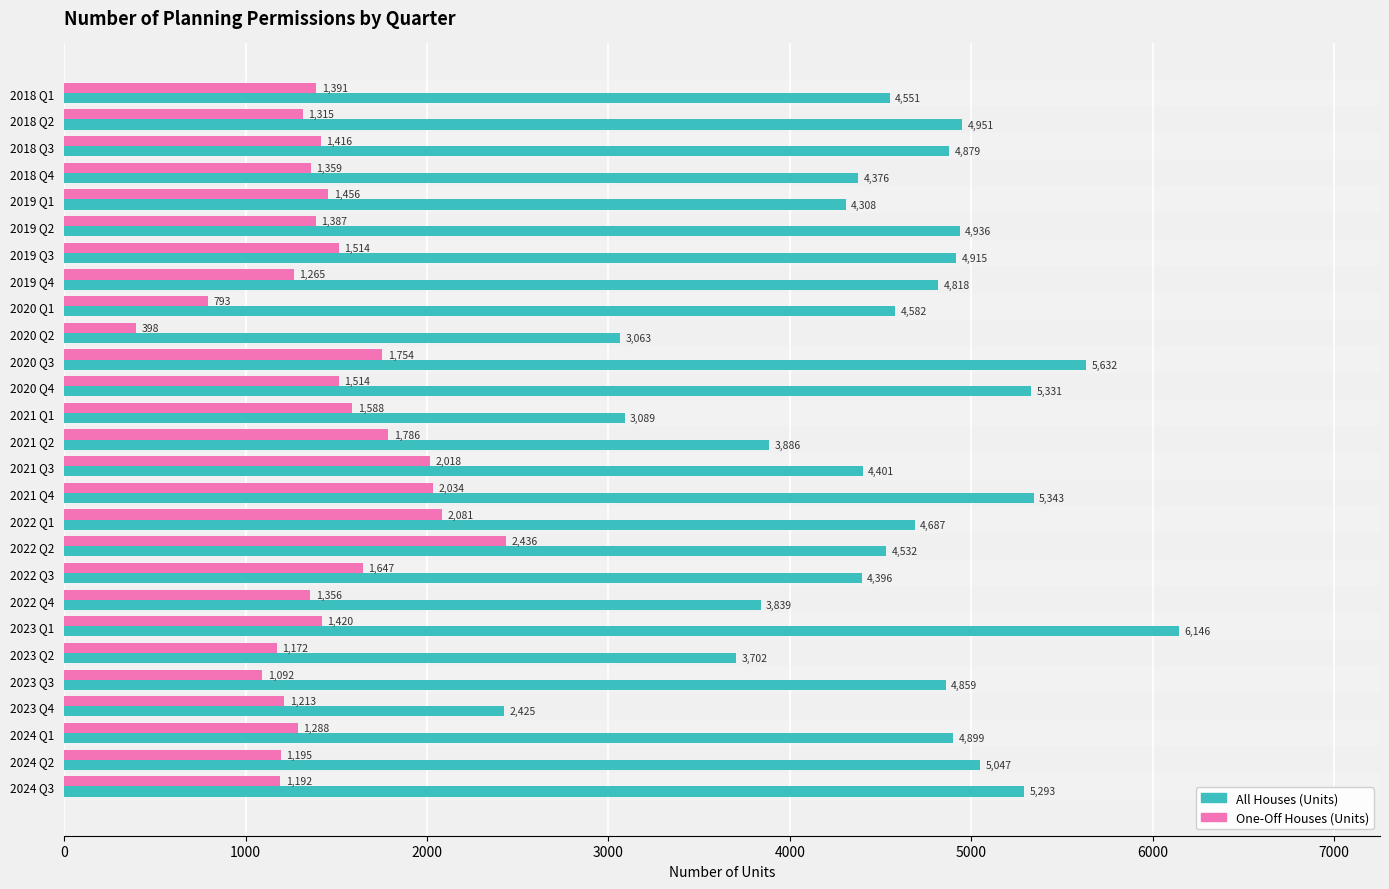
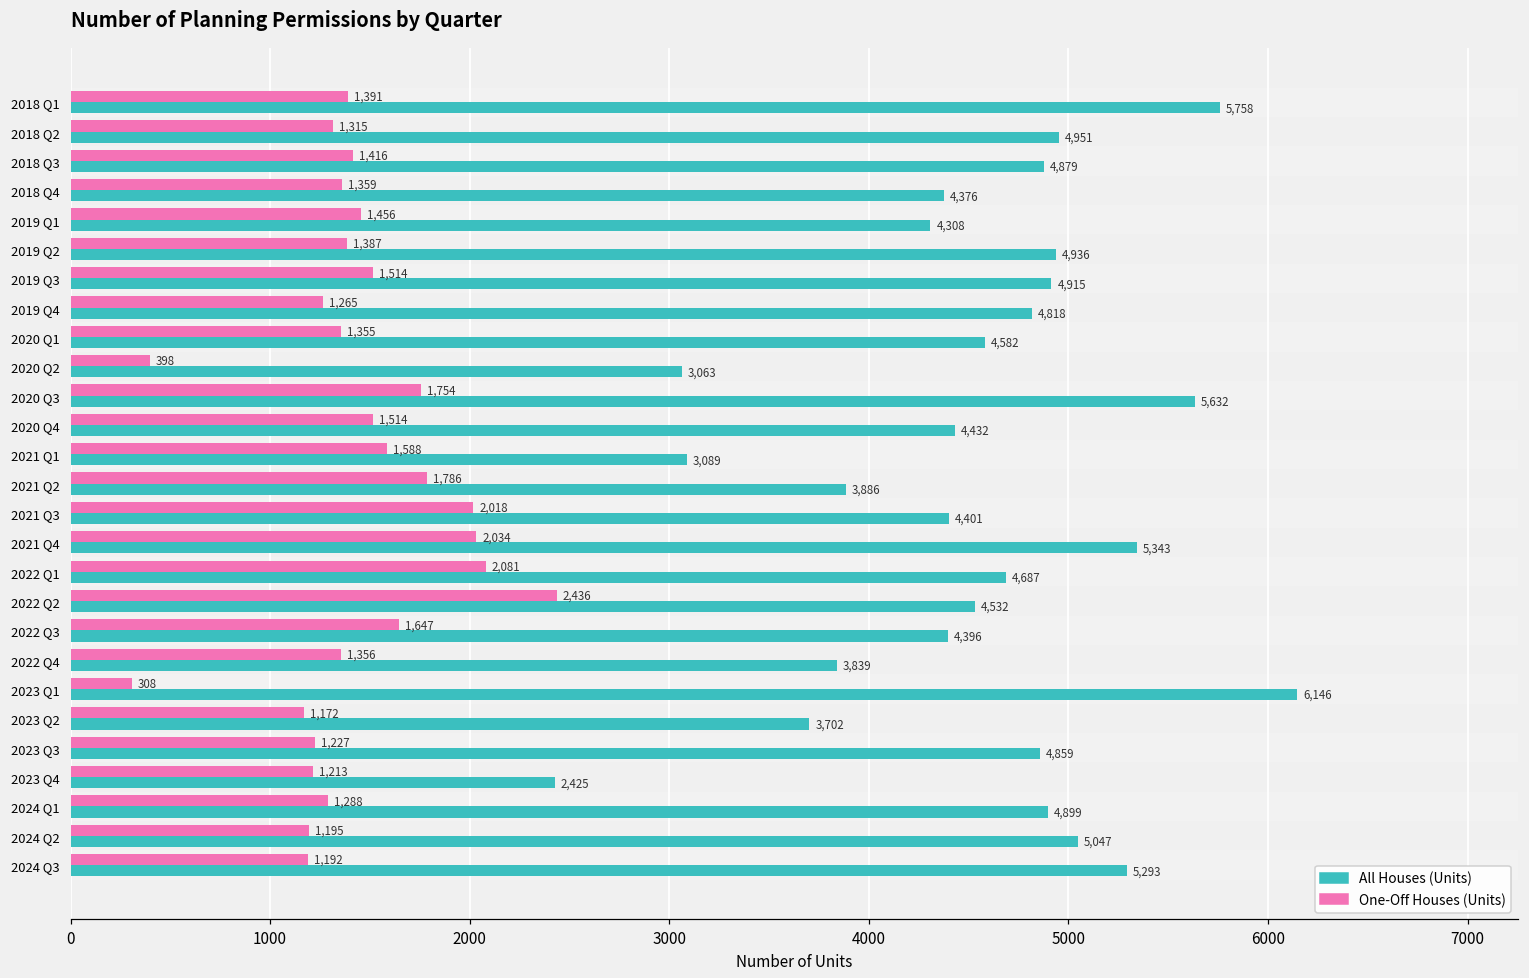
All Houses (Units), 2018 Q1: 4,551 -> 5,758
One-Off Houses (Units), 2020 Q1: 793 -> 1,355
All Houses (Units), 2020 Q4: 5,331 -> 4,432
One-Off Houses (Units), 2023 Q1: 1,420 -> 308
One-Off Houses (Units), 2023 Q3: 1,092 -> 1,227
